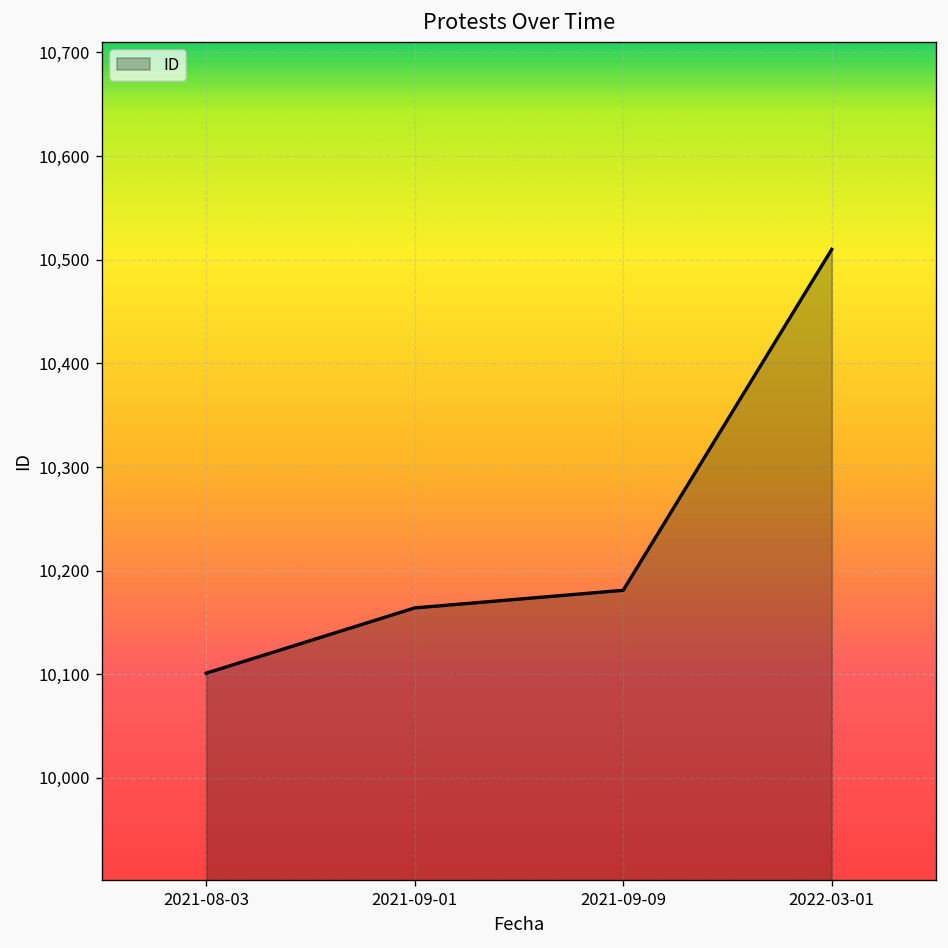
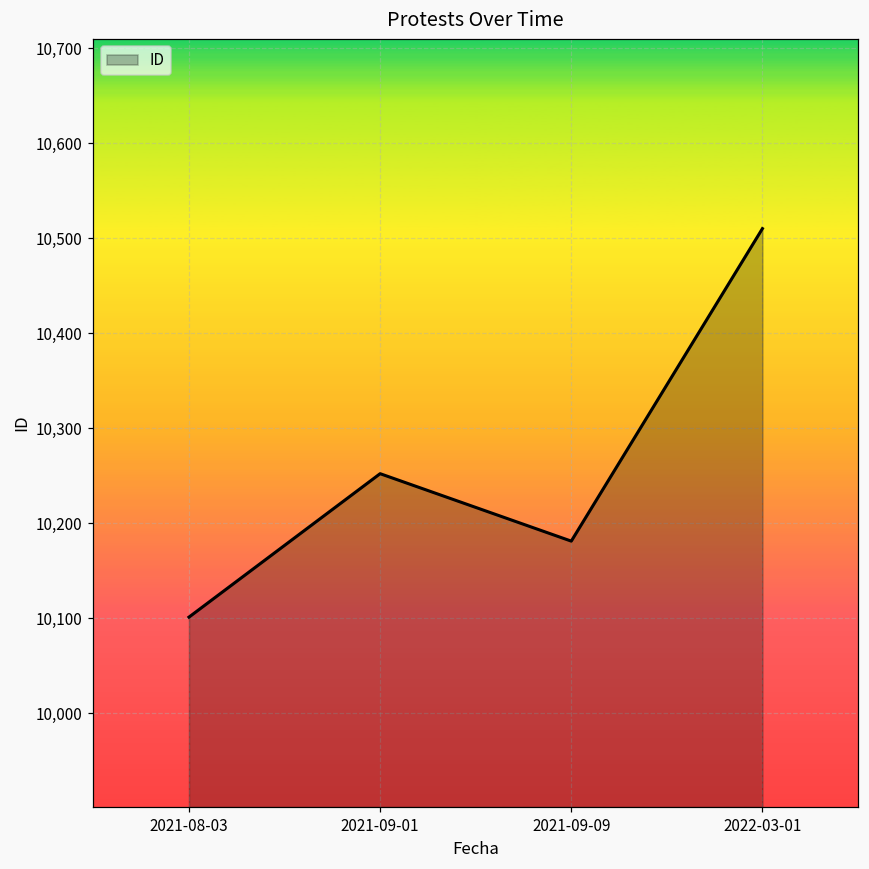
2021-09-01: 10,160 -> 10,250
